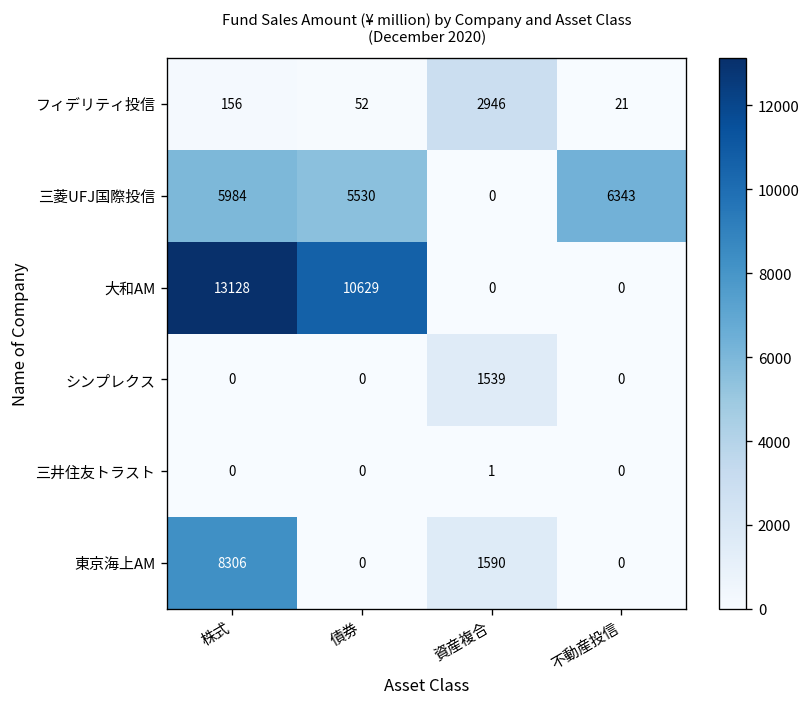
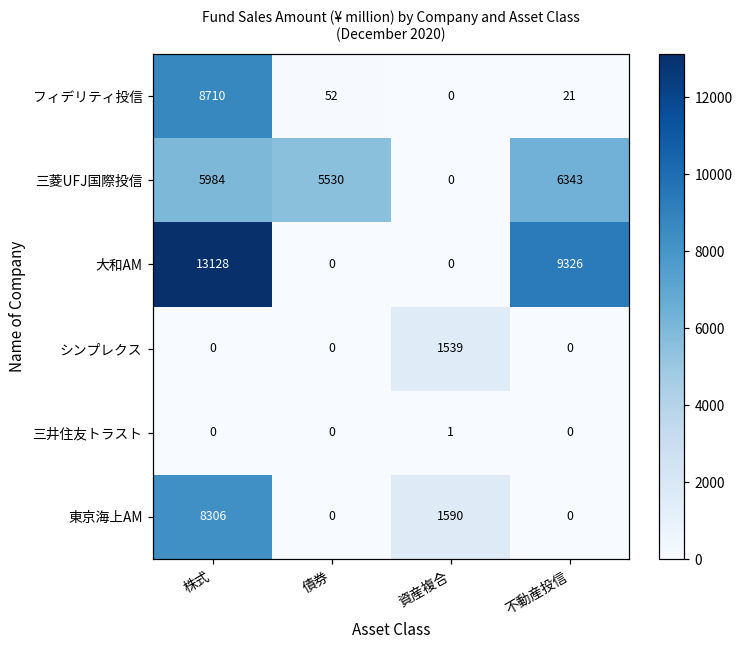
フィデリティ投信, 株式: 156 -> 8710
フィデリティ投信, 資産複合: 2946 -> 0
大和AM, 債券: 10629 -> 0
大和AM, 不動産投信: 0 -> 9326
